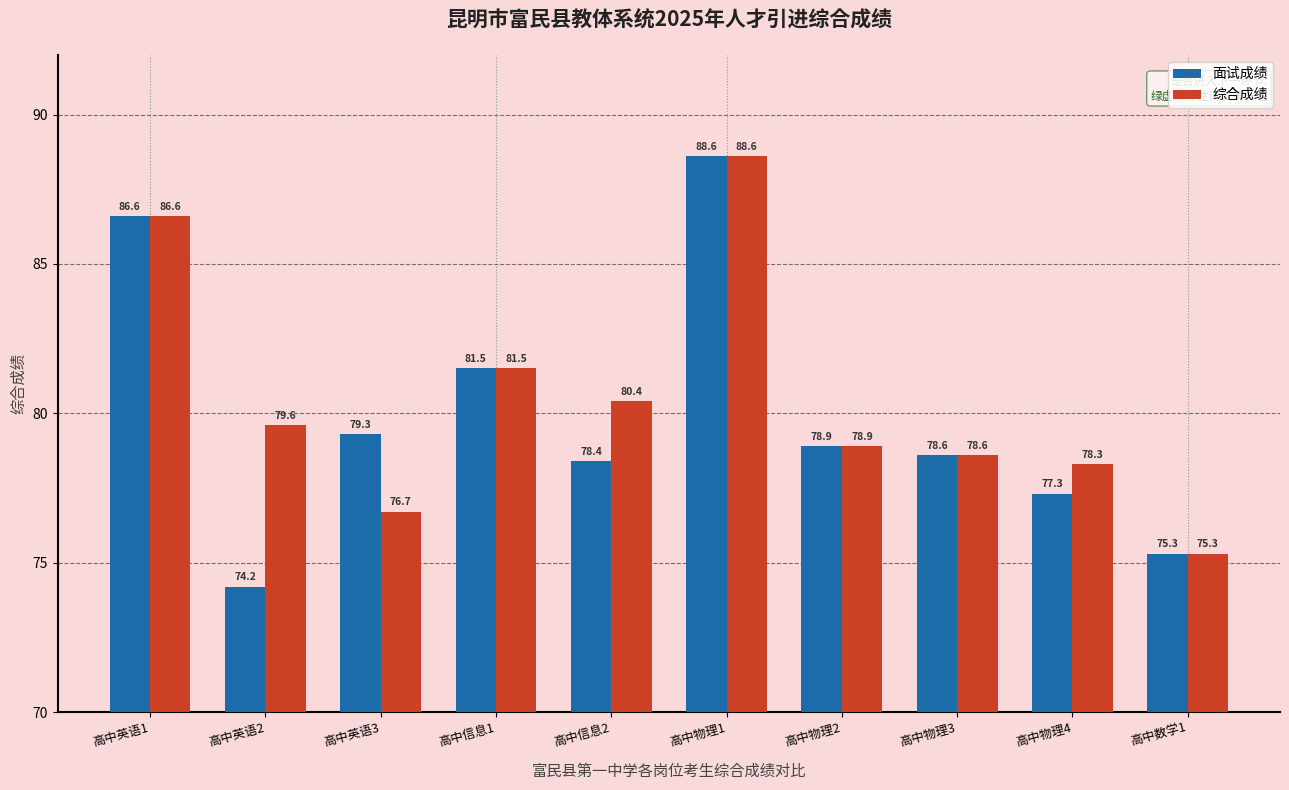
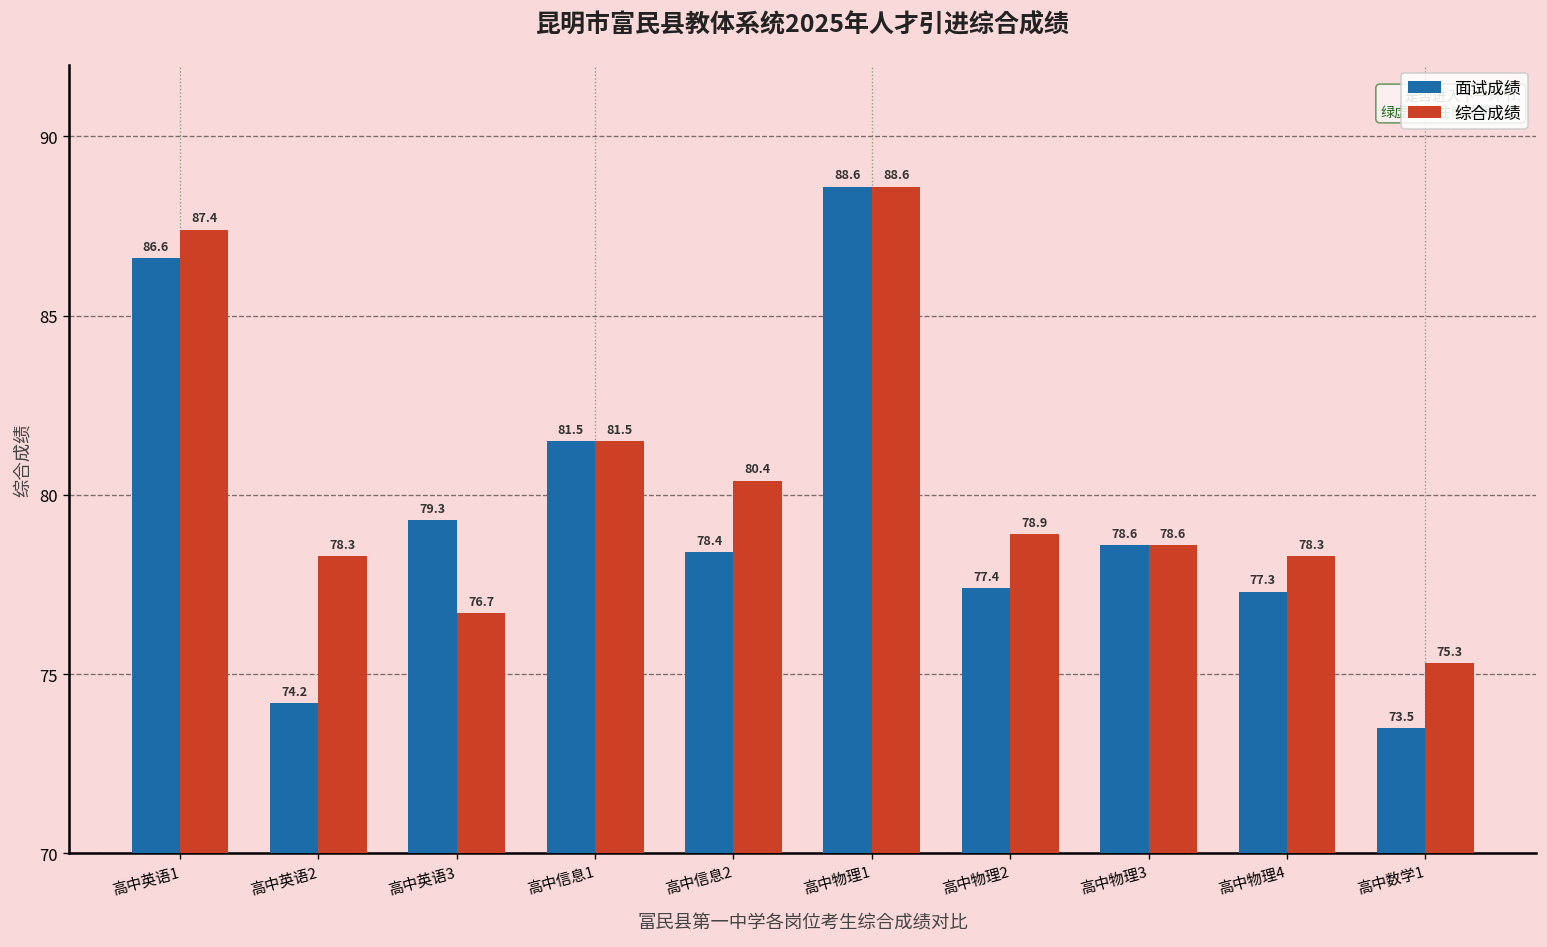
综合成绩, 高中英语1: 86.6 -> 87.4
综合成绩, 高中英语2: 79.6 -> 78.3
面试成绩, 高中物理2: 78.9 -> 77.4
面试成绩, 高中数学1: 75.3 -> 73.5
